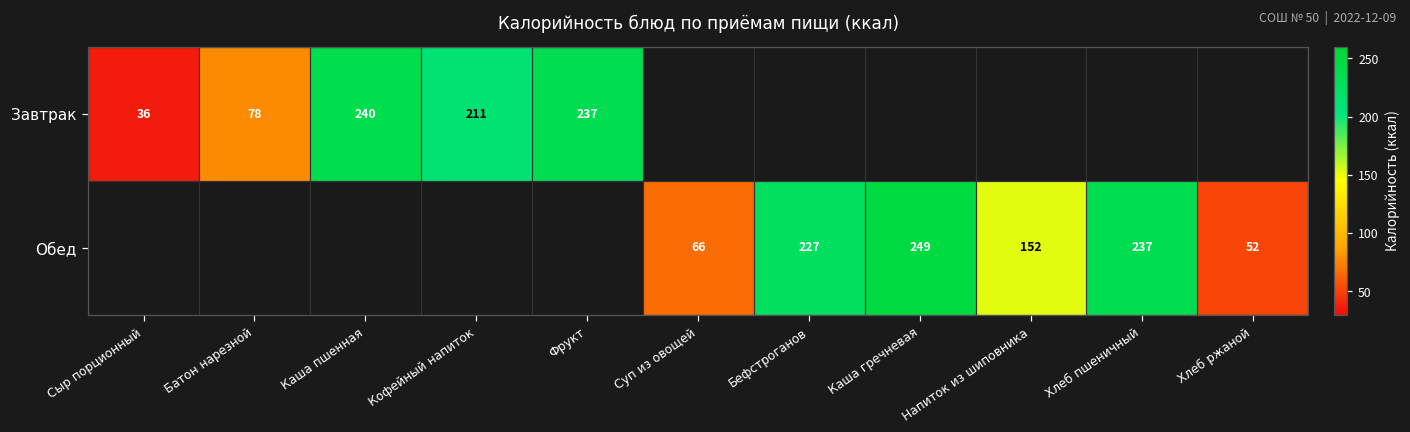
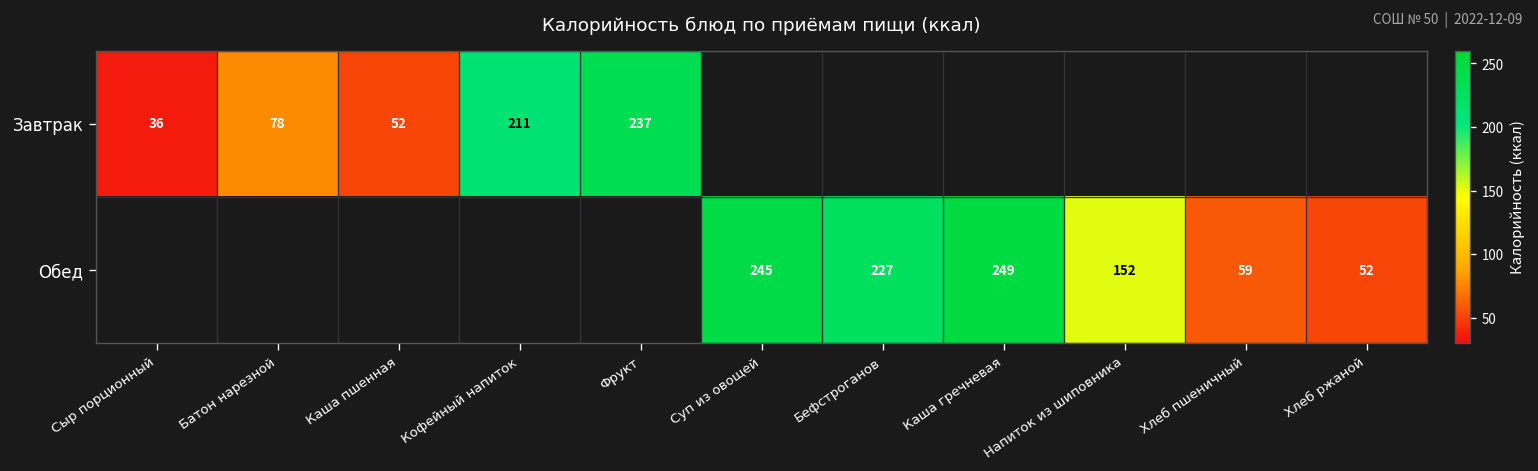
Завтрак, Каша пшенная: 240 -> 52
Обед, Суп из овощей: 66 -> 245
Обед, Хлеб пшеничный: 237 -> 59
